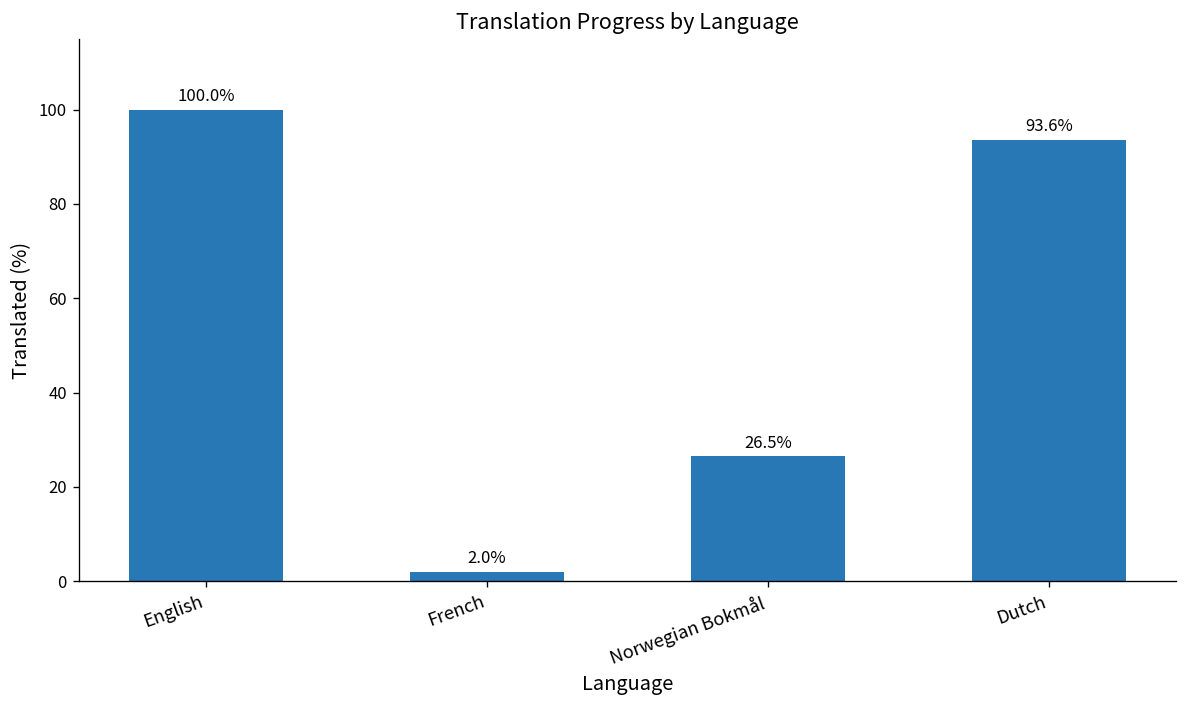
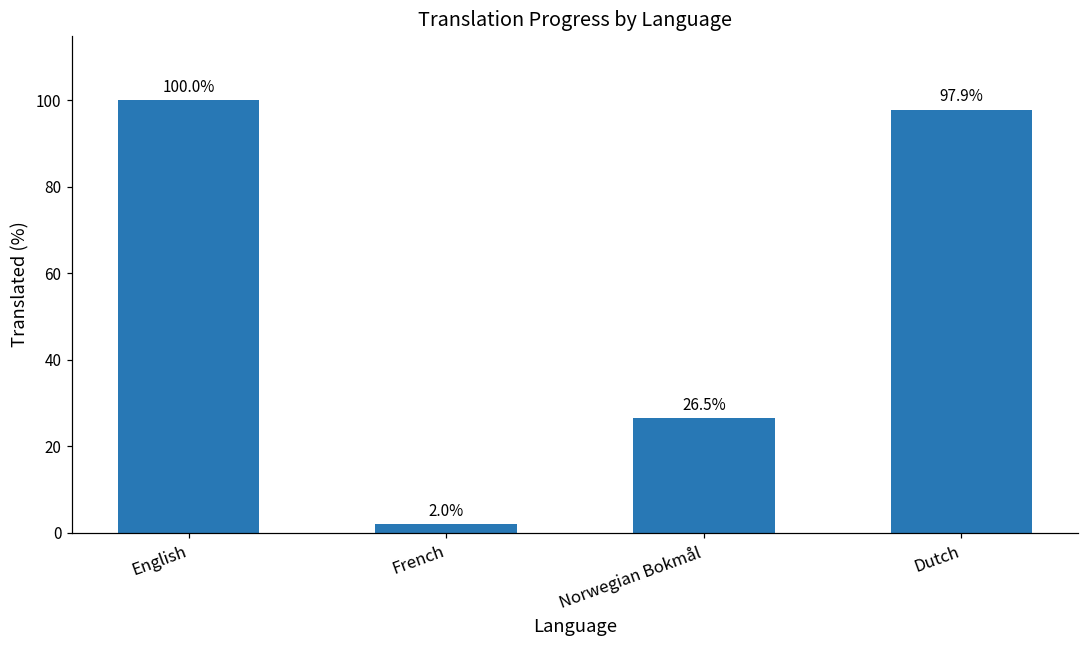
Dutch: 93.6% -> 97.9%
